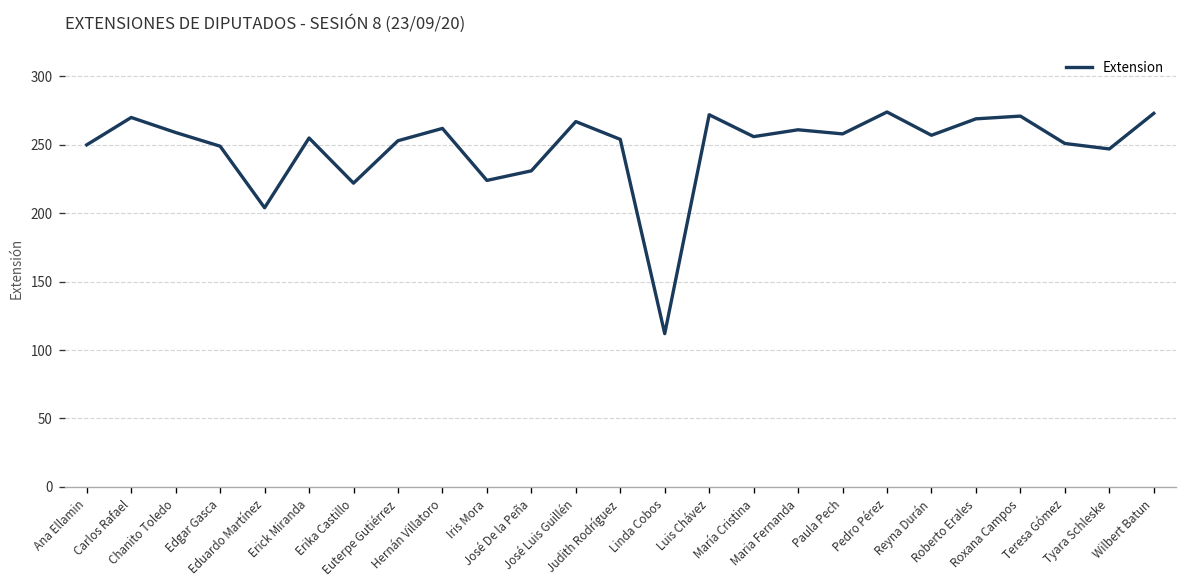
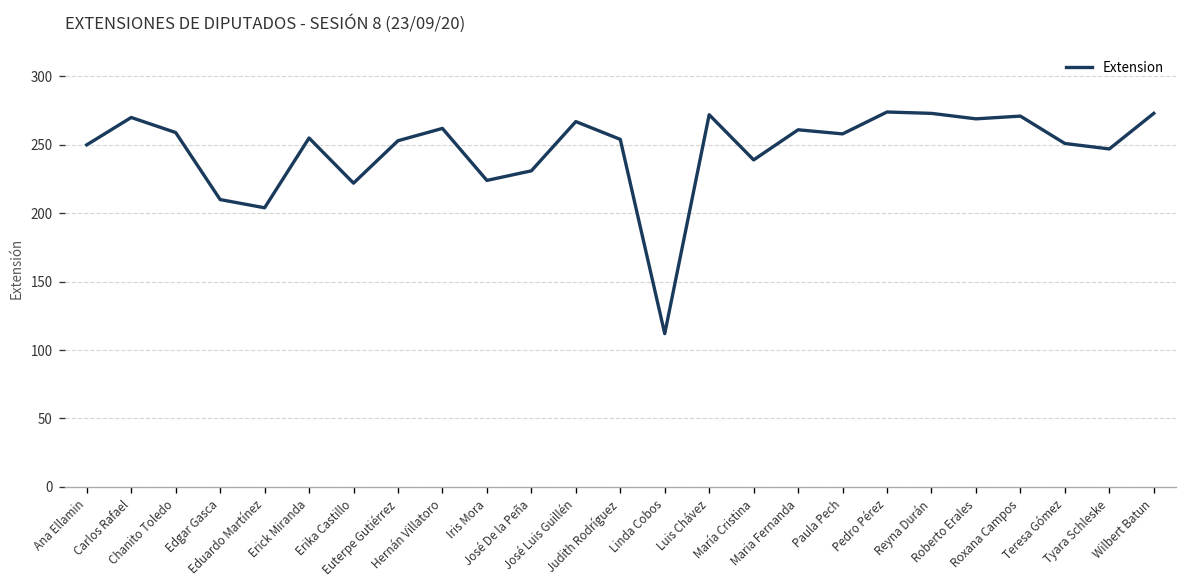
Edgar Gasca: 249 -> 210
María Cristina: 256 -> 239
Reyna Durán: 257 -> 273
